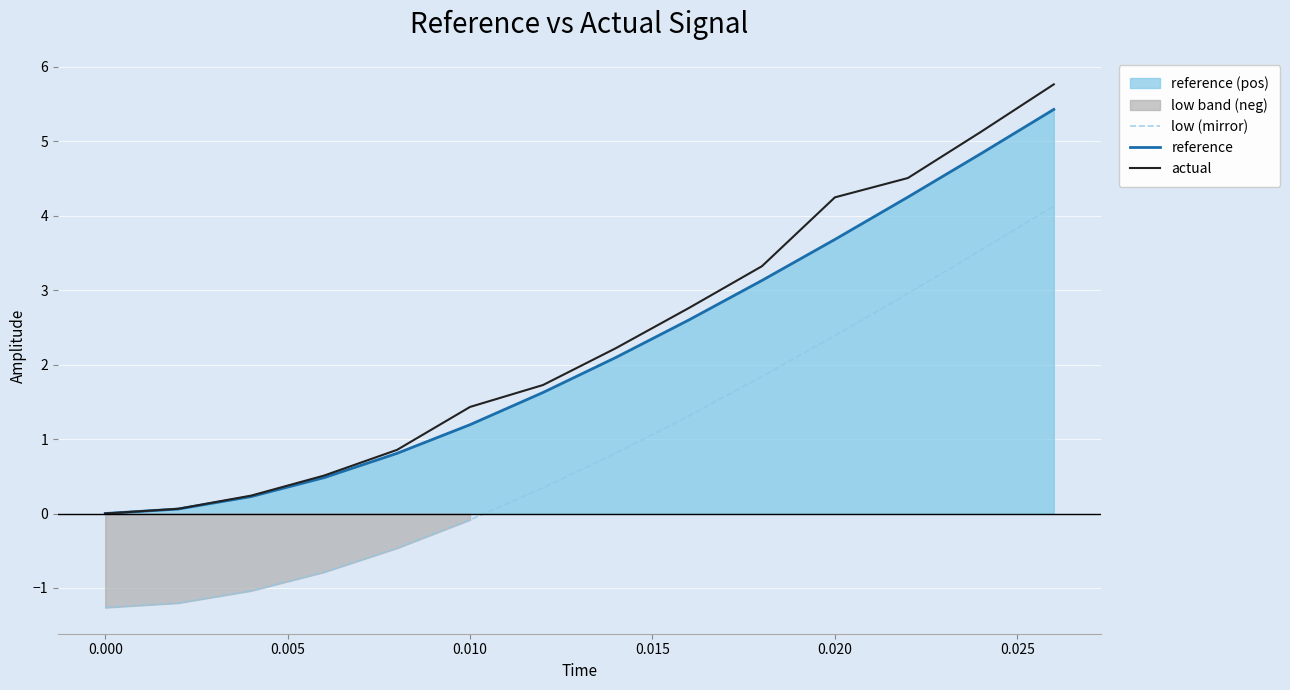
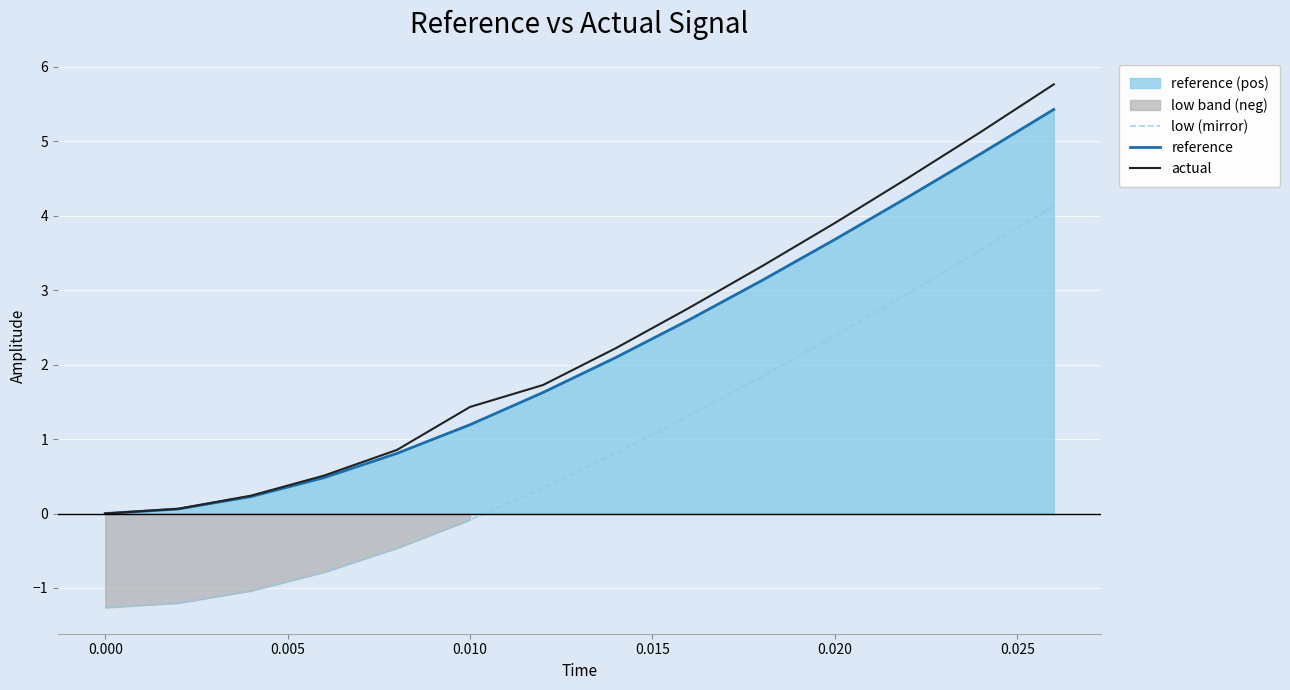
actual, 0.020: 4.2 -> 3.9
